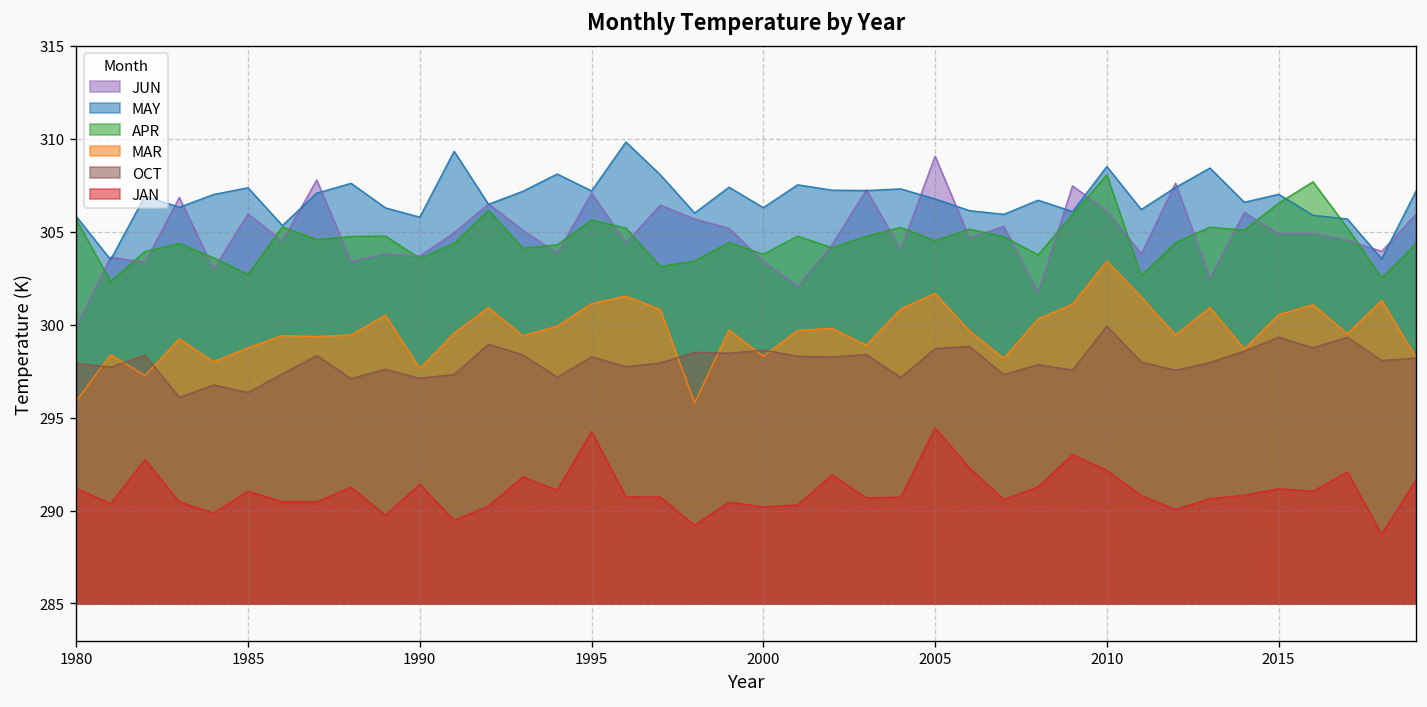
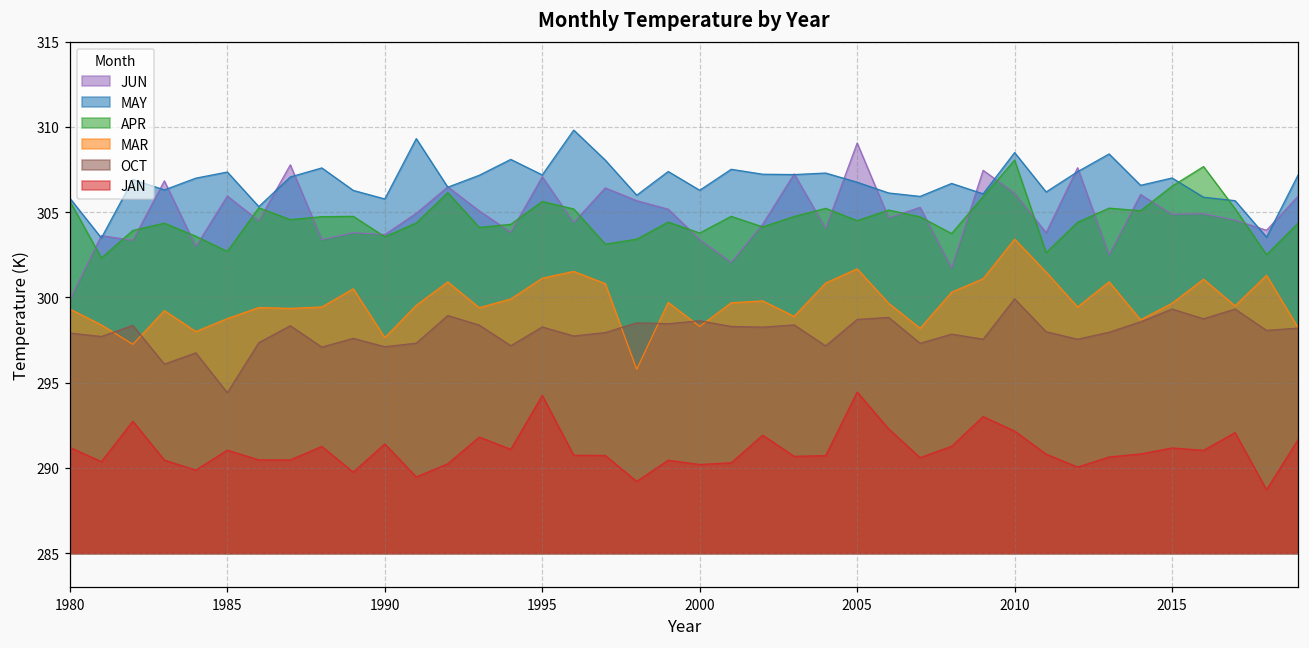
MAR, 1980: 295.9 -> 299.3
OCT, 1985: 296.4 -> 294.4
MAR, 2015: 300.5 -> 299.7
